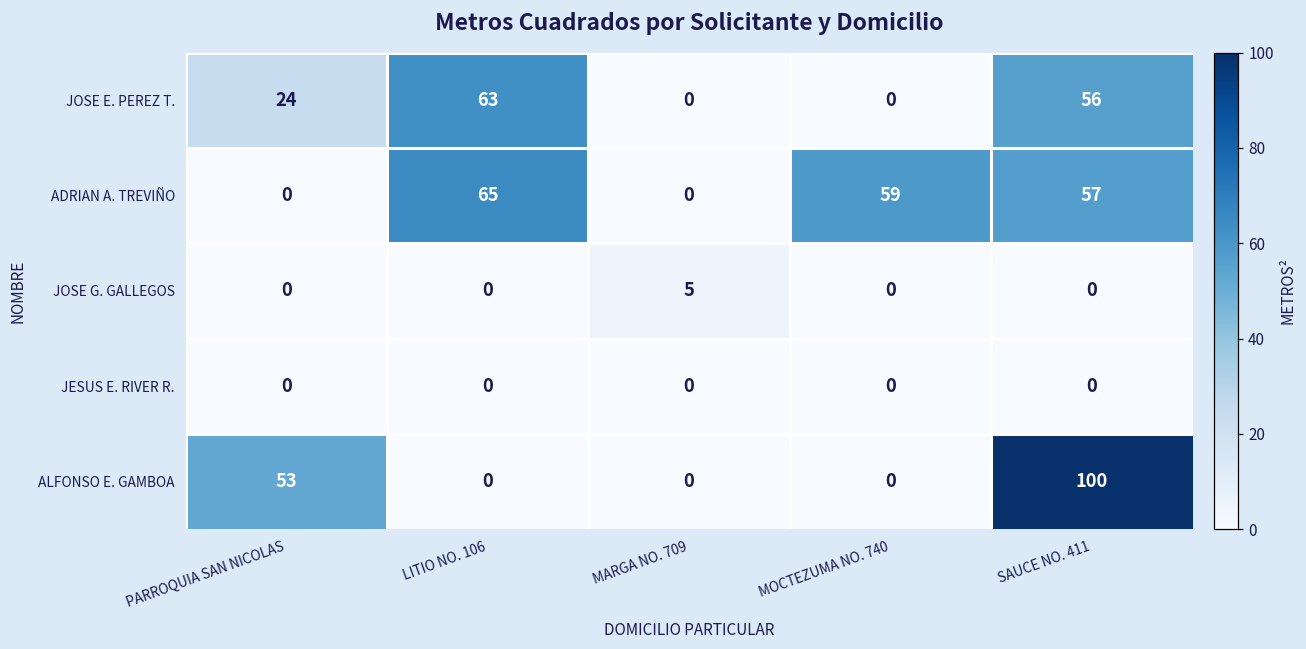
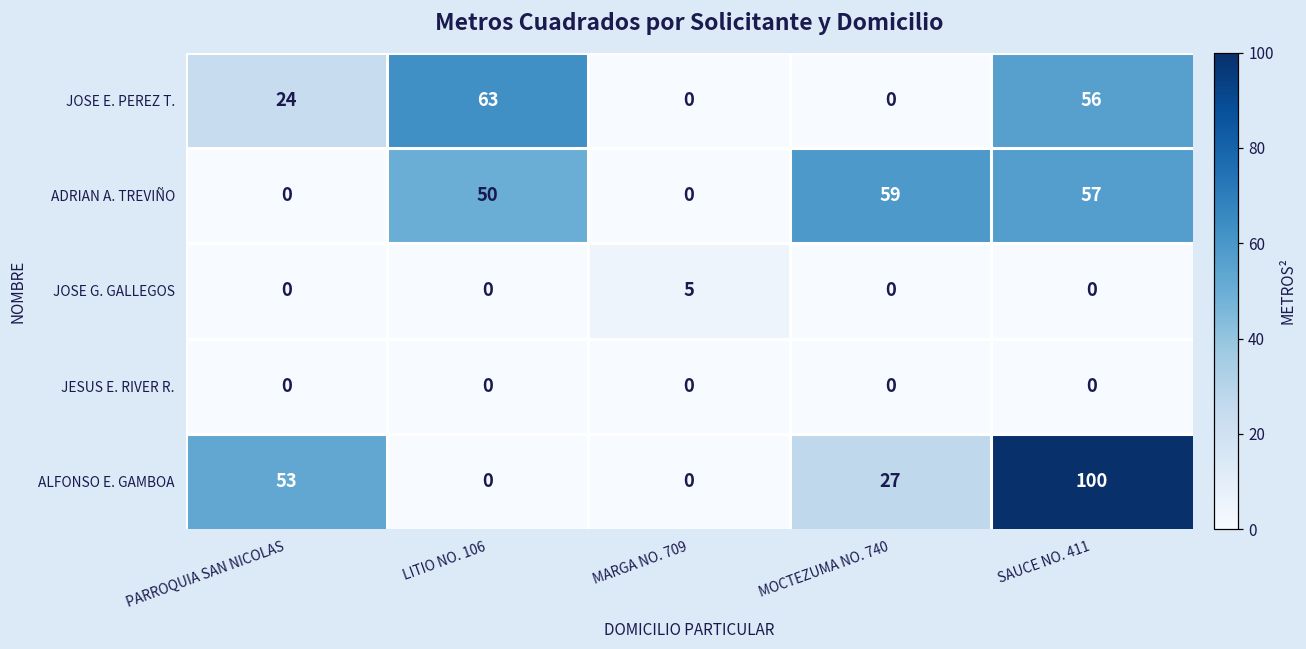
ADRIAN A. TREVIÑO, LITIO NO. 106: 65 -> 50
ALFONSO E. GAMBOA, MOCTEZUMA NO. 740: 0 -> 27
